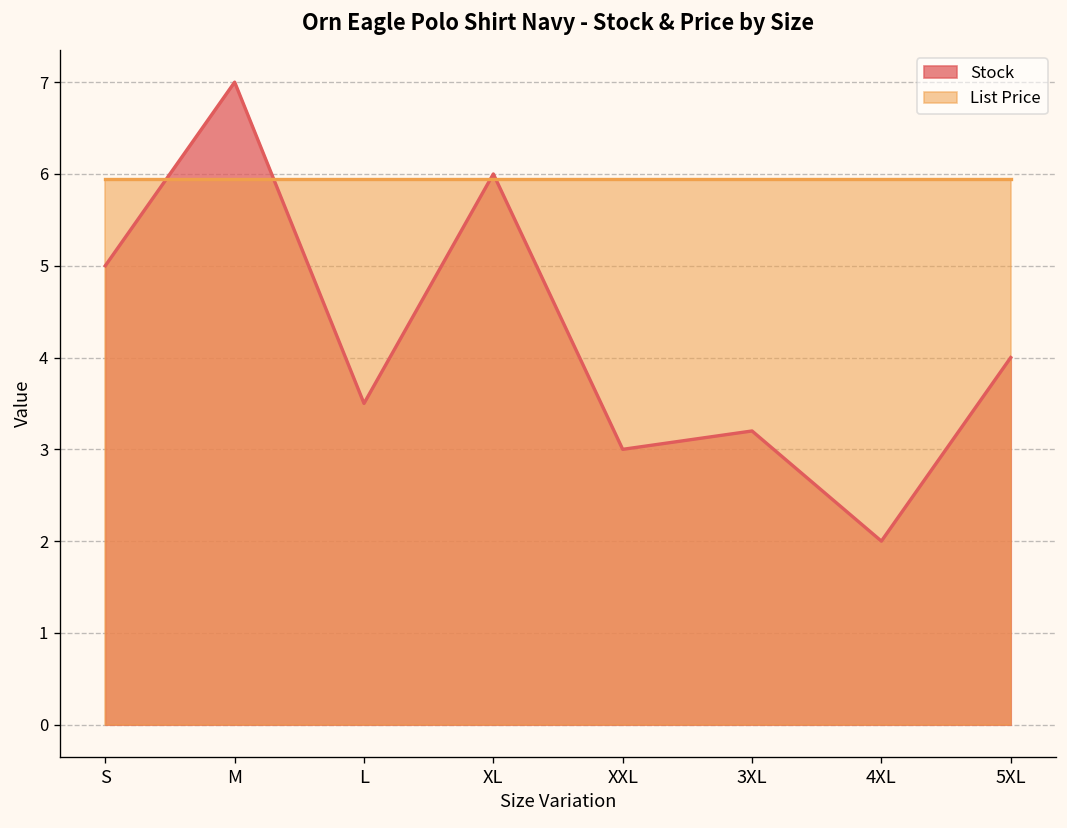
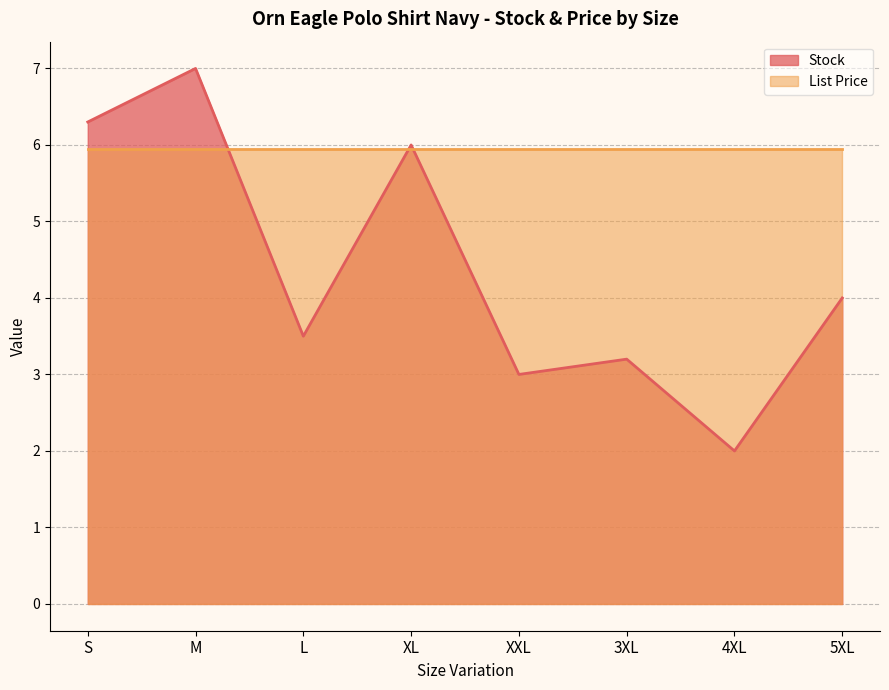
Stock, S: 5.0 -> 6.3
